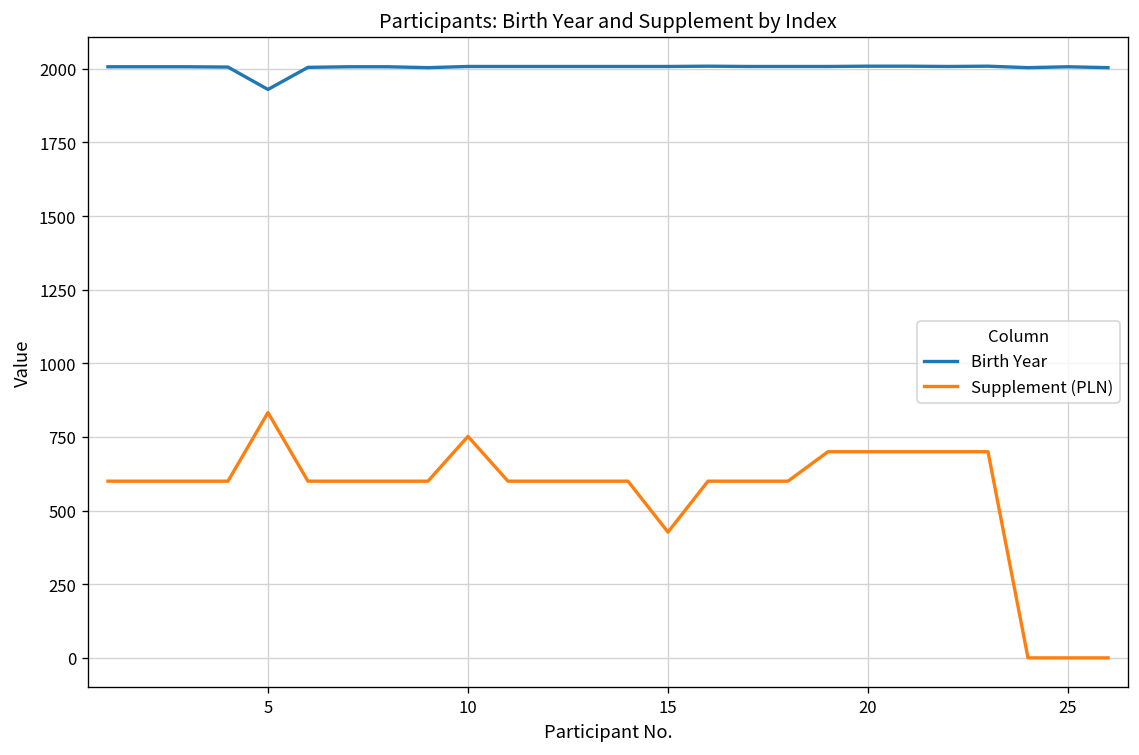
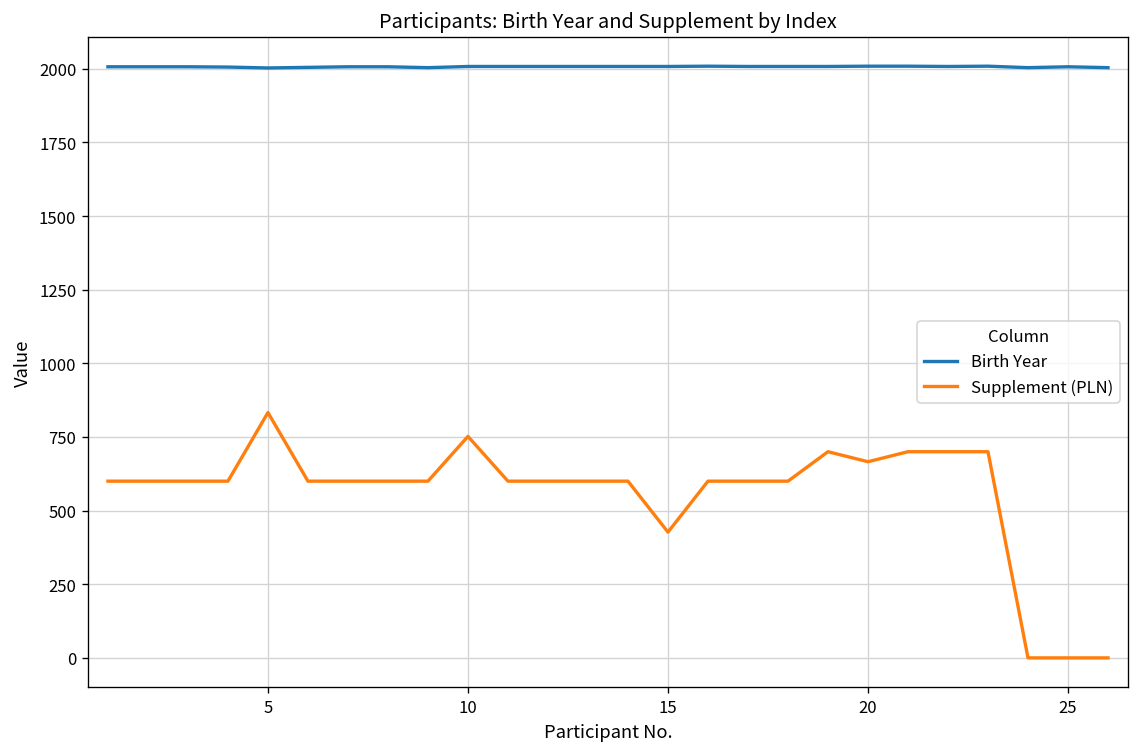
Birth Year, 5: 1930 -> 2000
Supplement (PLN), 20: 700 -> 670
